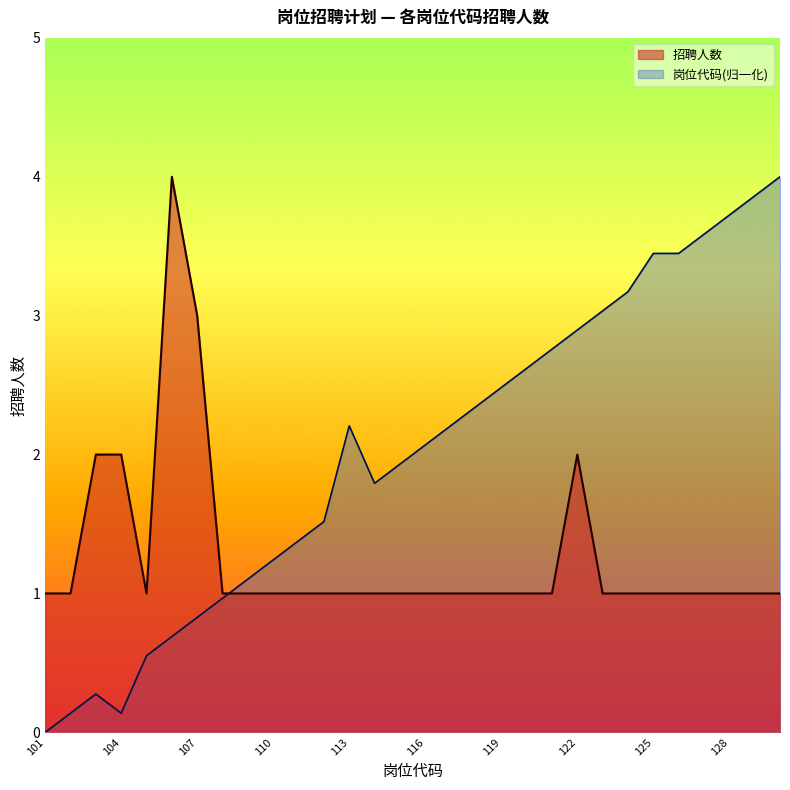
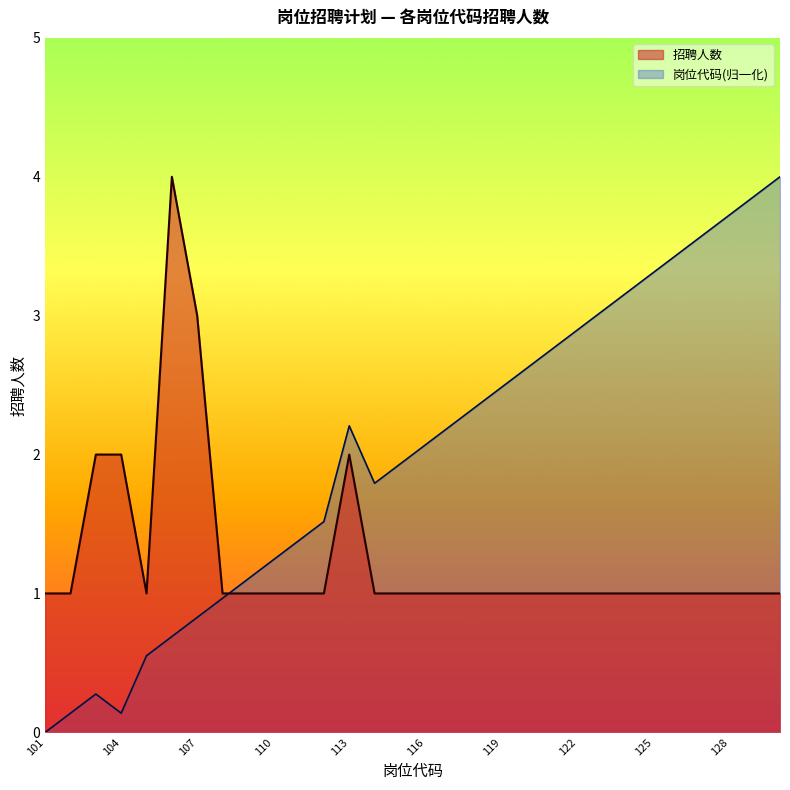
招聘人数, 113: 1 -> 2
招聘人数, 122: 2 -> 1
岗位代码(归一化), 125: 3.45 -> 3.31
